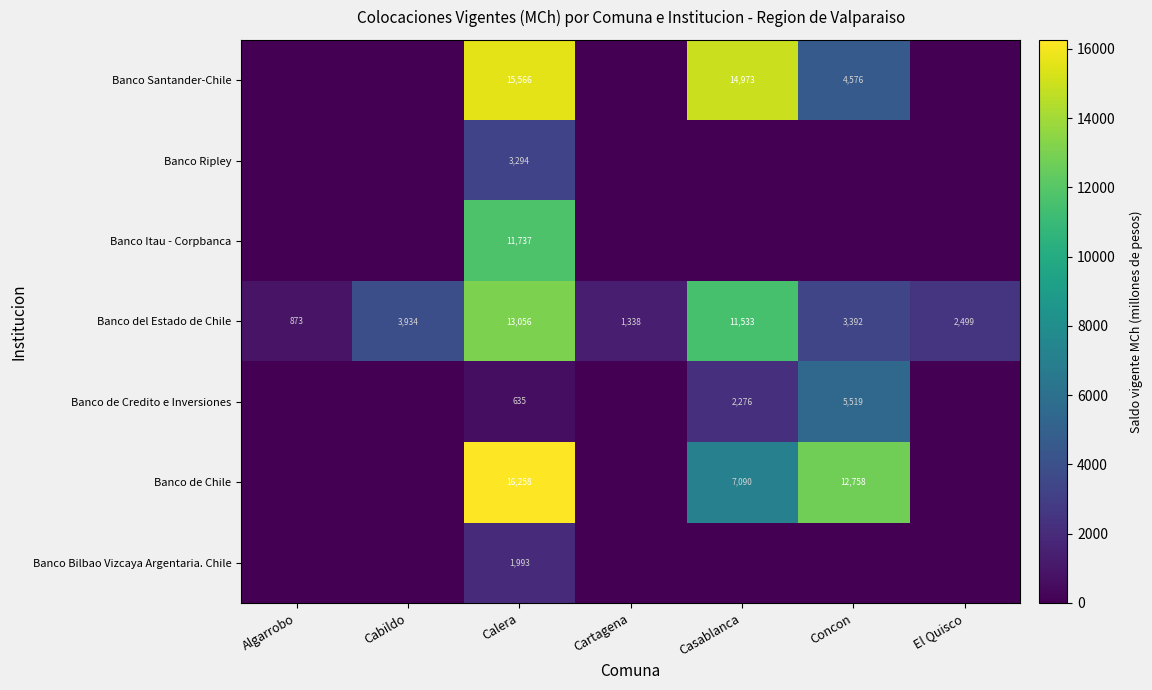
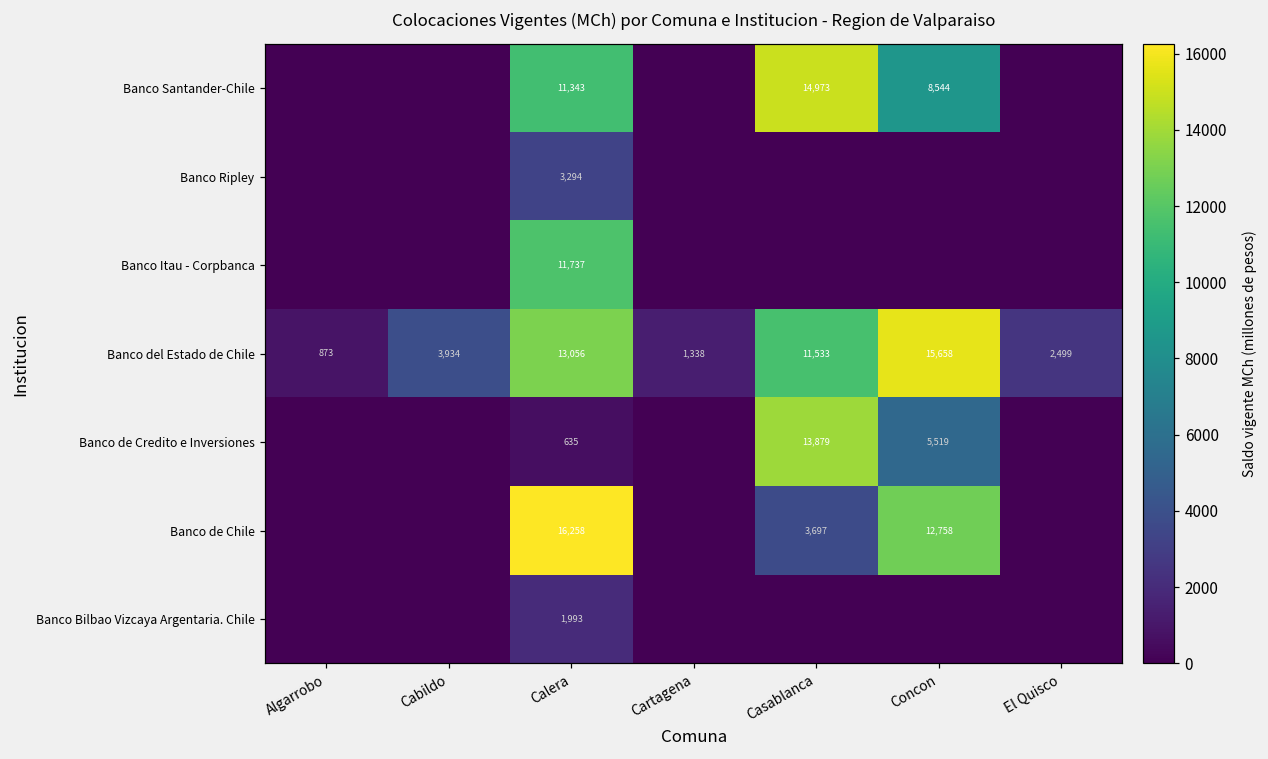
Banco Santander-Chile, Calera: 15,566 -> 11,343
Banco Santander-Chile, Concon: 4,576 -> 8,544
Banco del Estado de Chile, Concon: 3,392 -> 15,658
Banco de Credito e Inversiones, Casablanca: 2,276 -> 13,879
Banco de Chile, Casablanca: 7,090 -> 3,697
